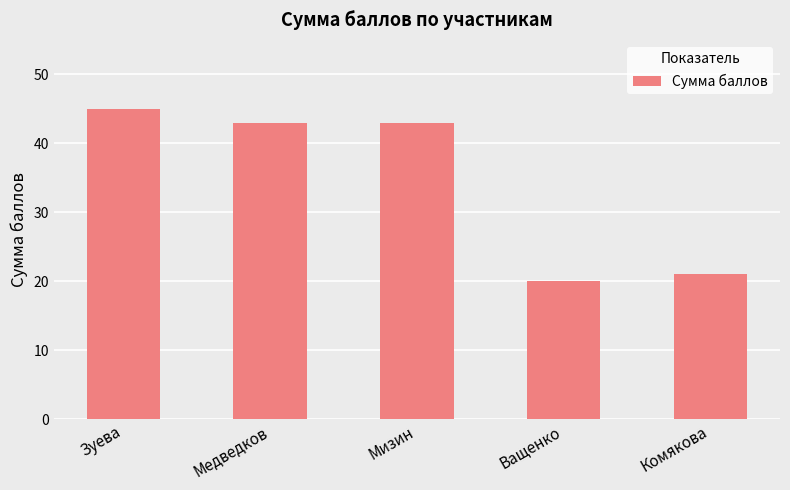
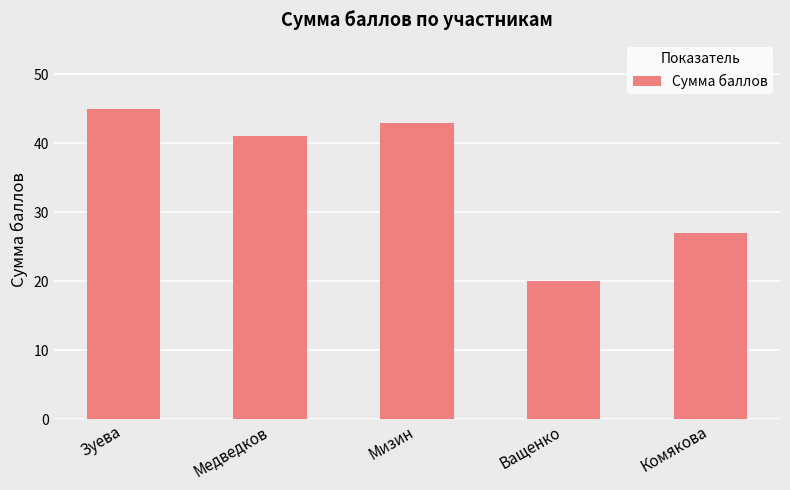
Медведков: 43 -> 41
Комякова: 21 -> 27
